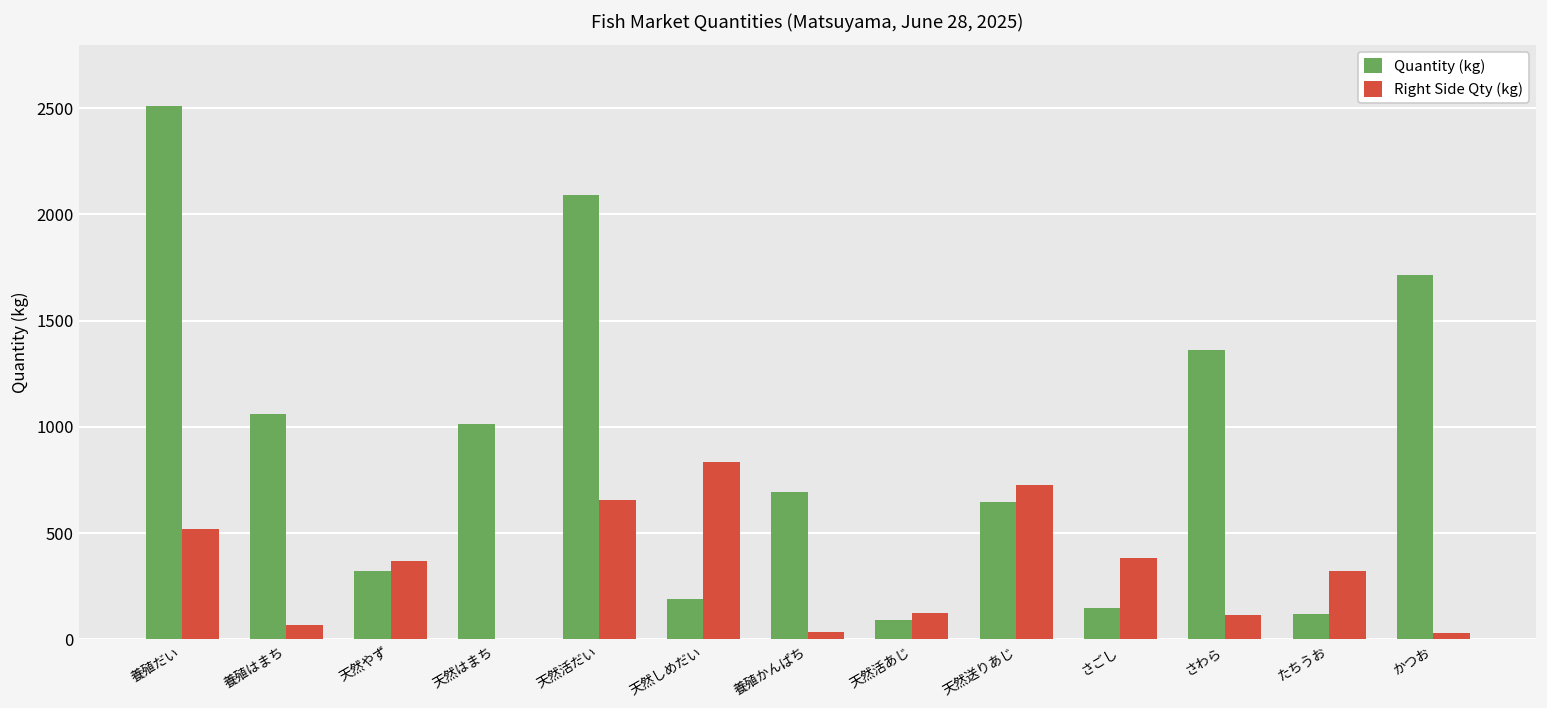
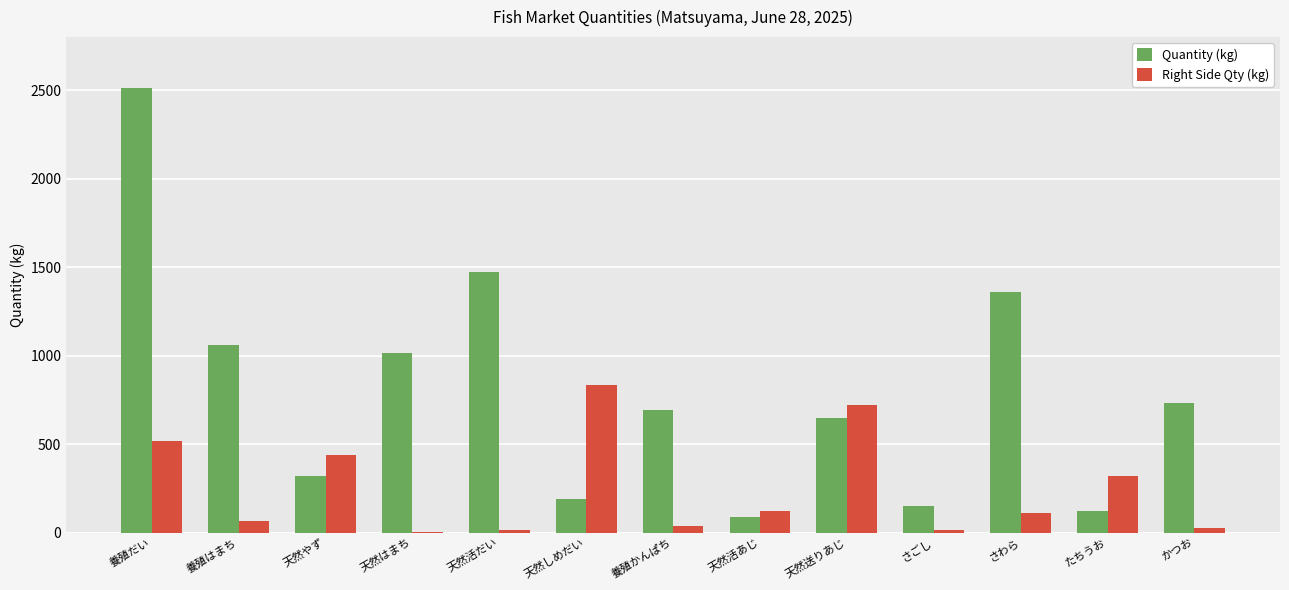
Right Side Qty (kg), 天然やず: 370 -> 440
Quantity (kg), 天然活だい: 2090 -> 1470
Right Side Qty (kg), 天然活だい: 660 -> 20
Right Side Qty (kg), さごし: 380 -> 20
Quantity (kg), かつお: 1710 -> 730
